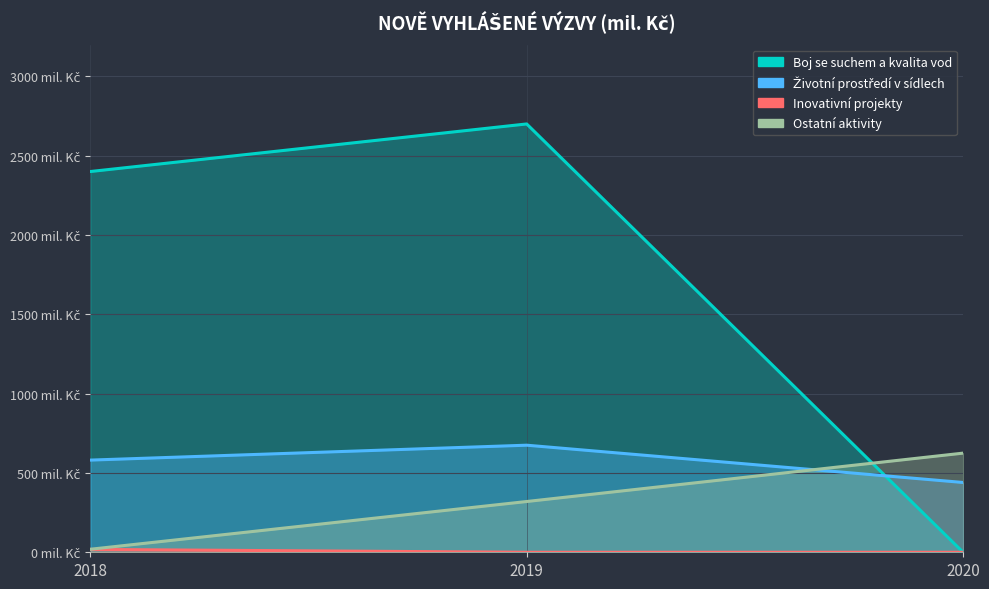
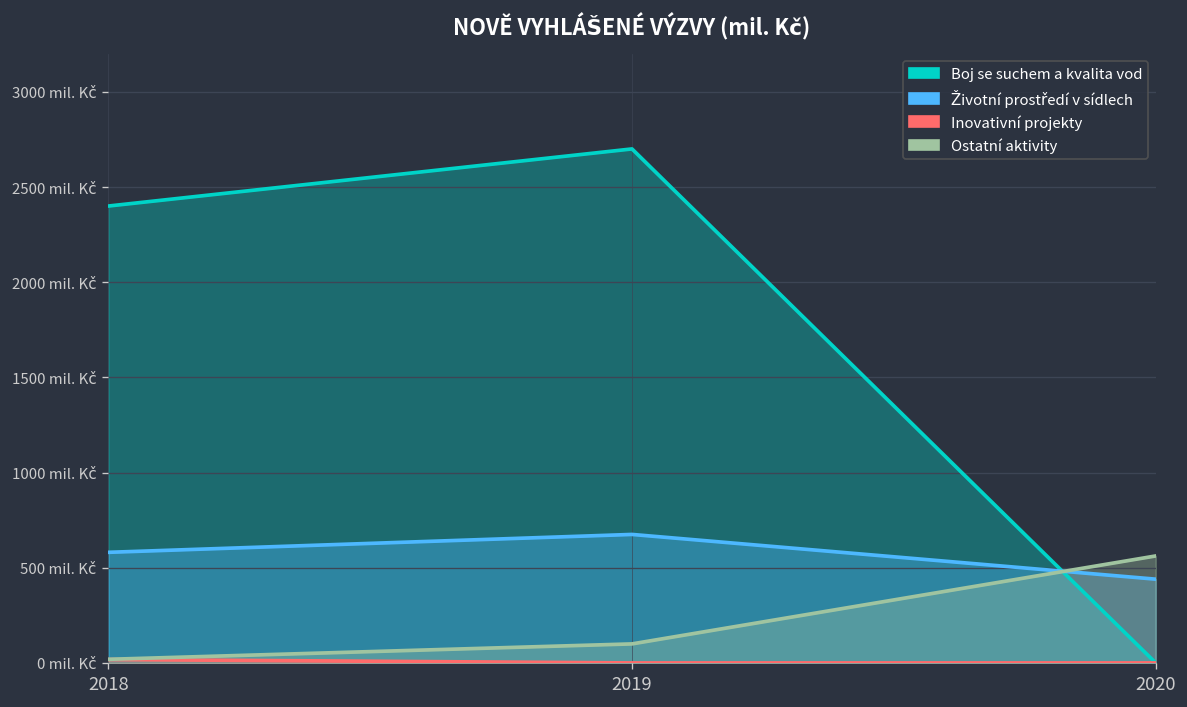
Ostatní aktivity, 2019: 320 mil. Kč -> 100 mil. Kč
Ostatní aktivity, 2020: 630 mil. Kč -> 560 mil. Kč
